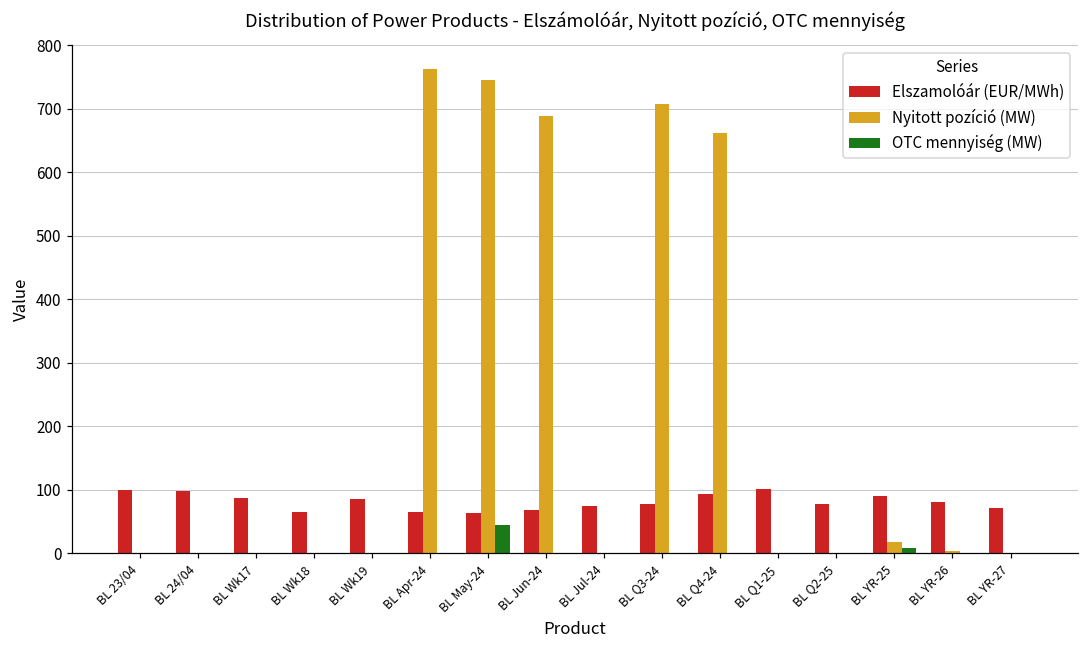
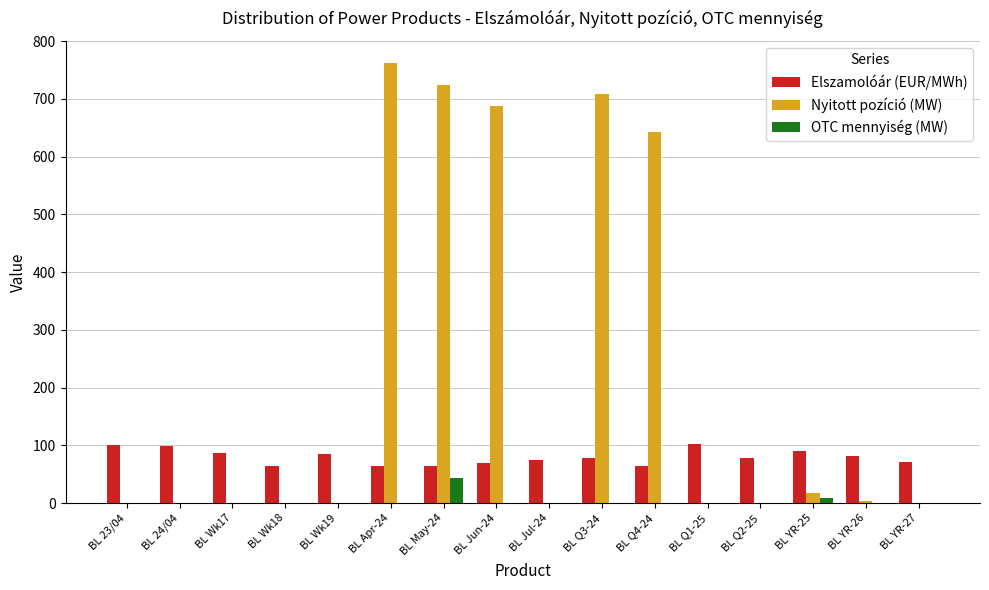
Nyitott pozíció (MW), BL May-24: 750 -> 720
Elszamolóár (EUR/MWh), BL Q4-24: 90 -> 60
Nyitott pozíció (MW), BL Q4-24: 660 -> 640
